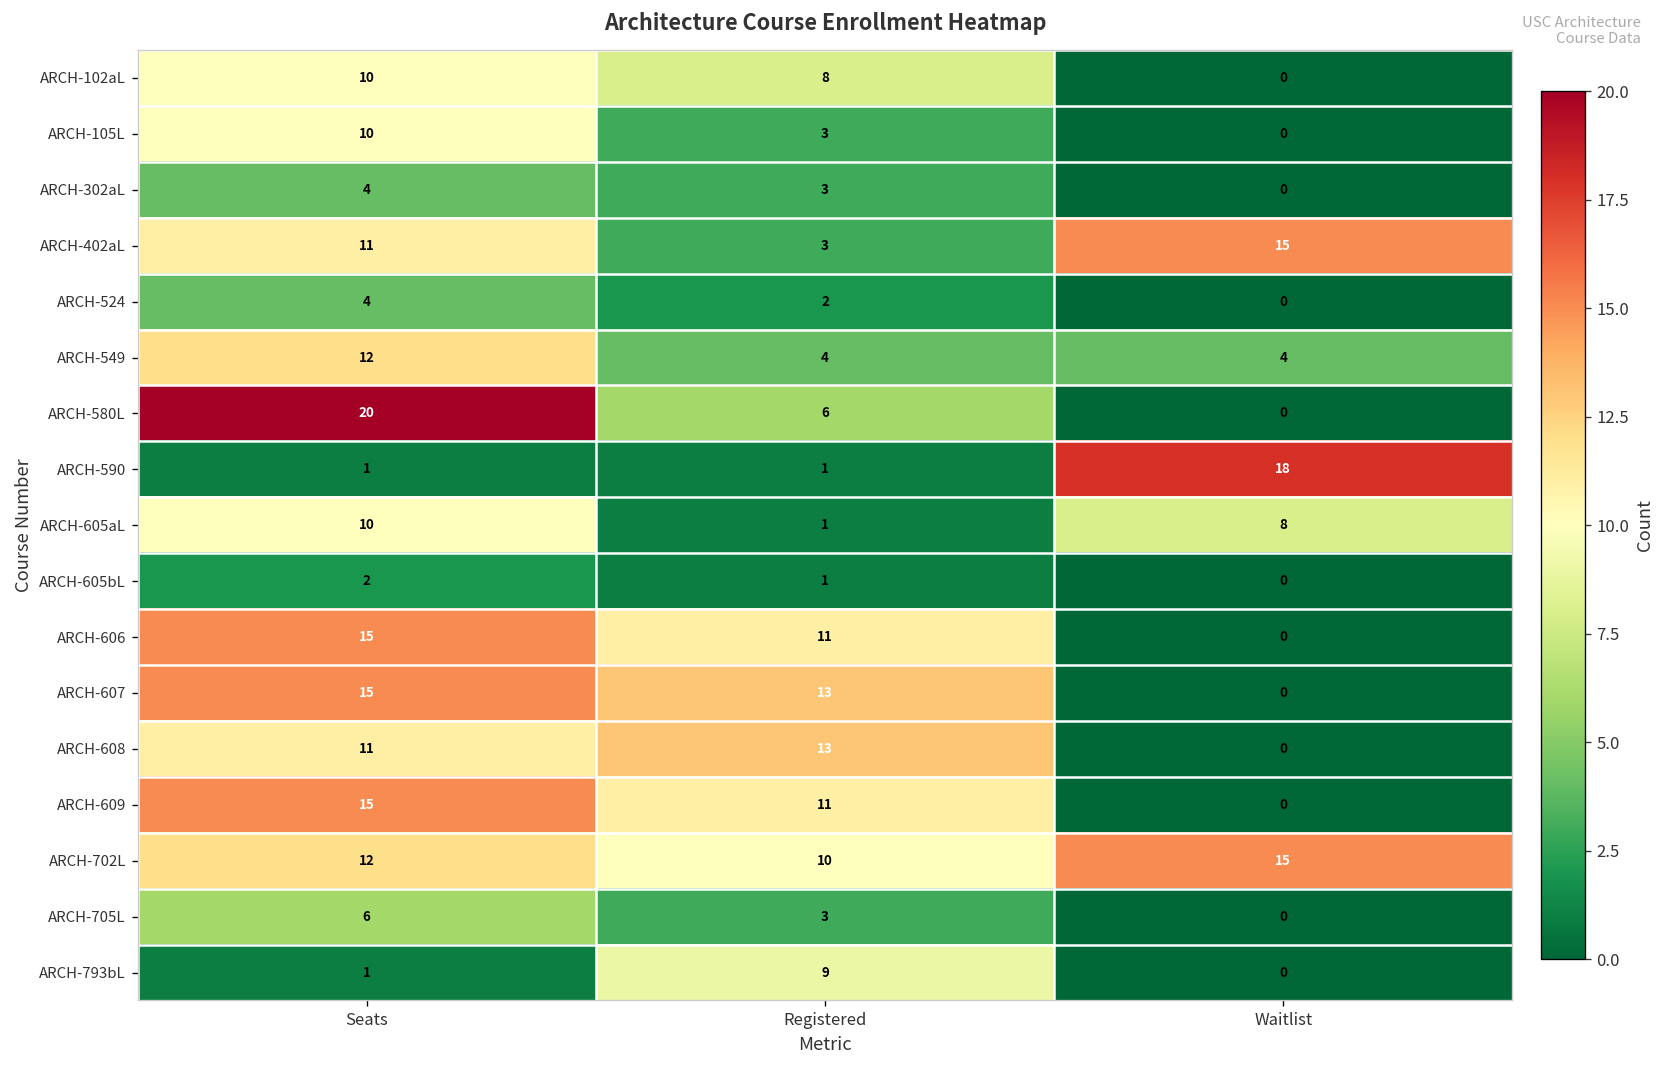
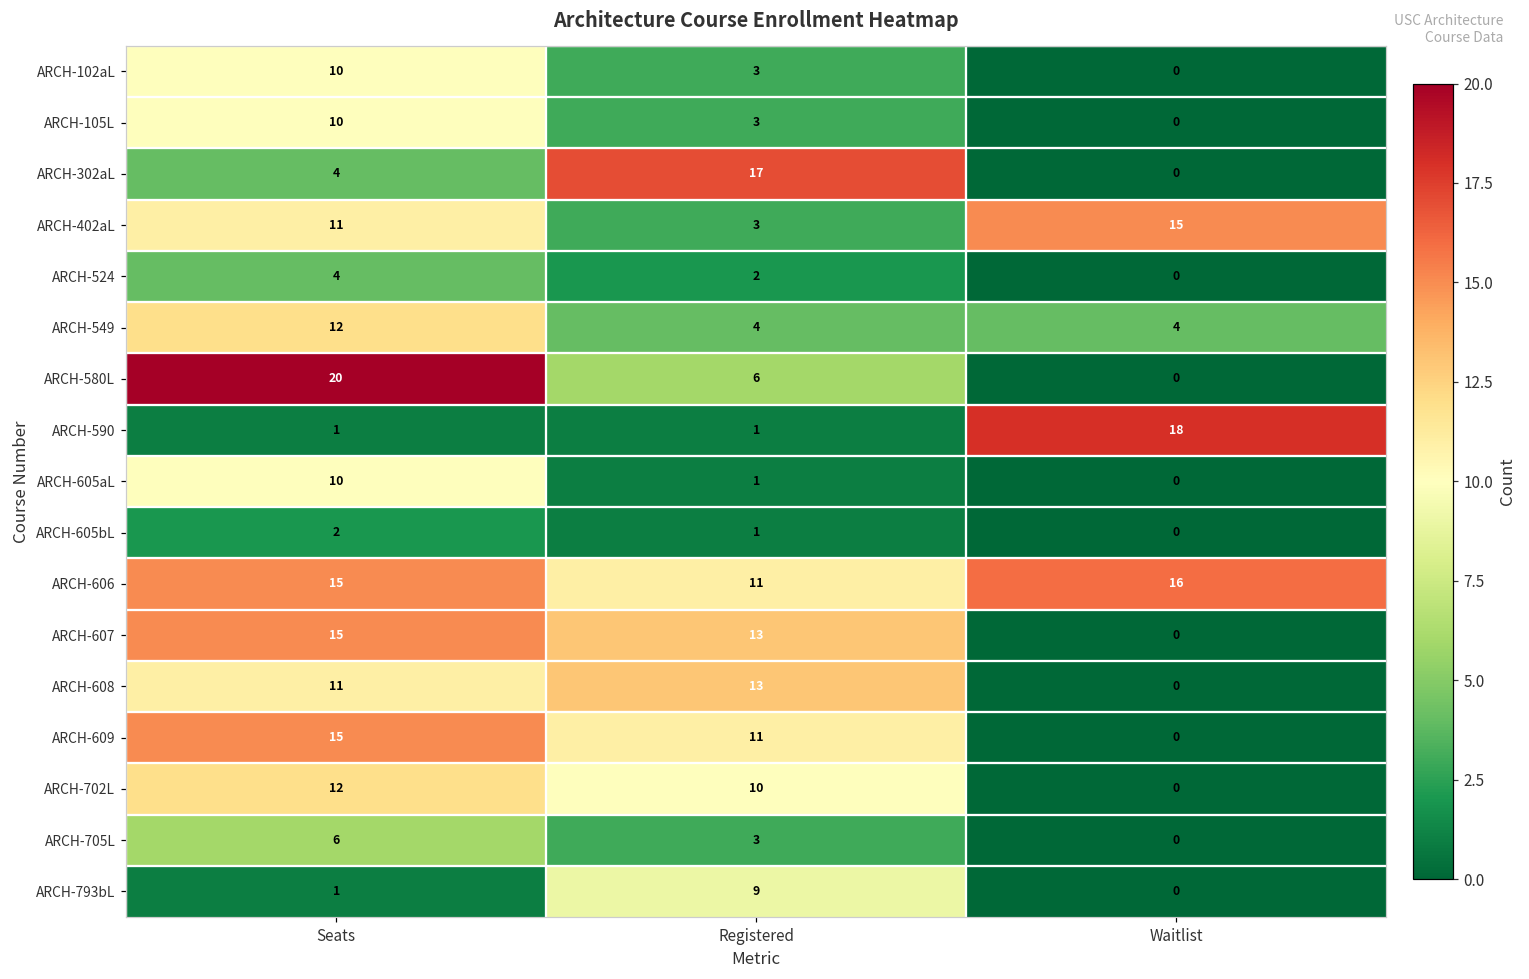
ARCH-102aL, Registered: 8 -> 3
ARCH-302aL, Registered: 3 -> 17
ARCH-605aL, Waitlist: 8 -> 0
ARCH-606, Waitlist: 0 -> 16
ARCH-702L, Waitlist: 15 -> 0
